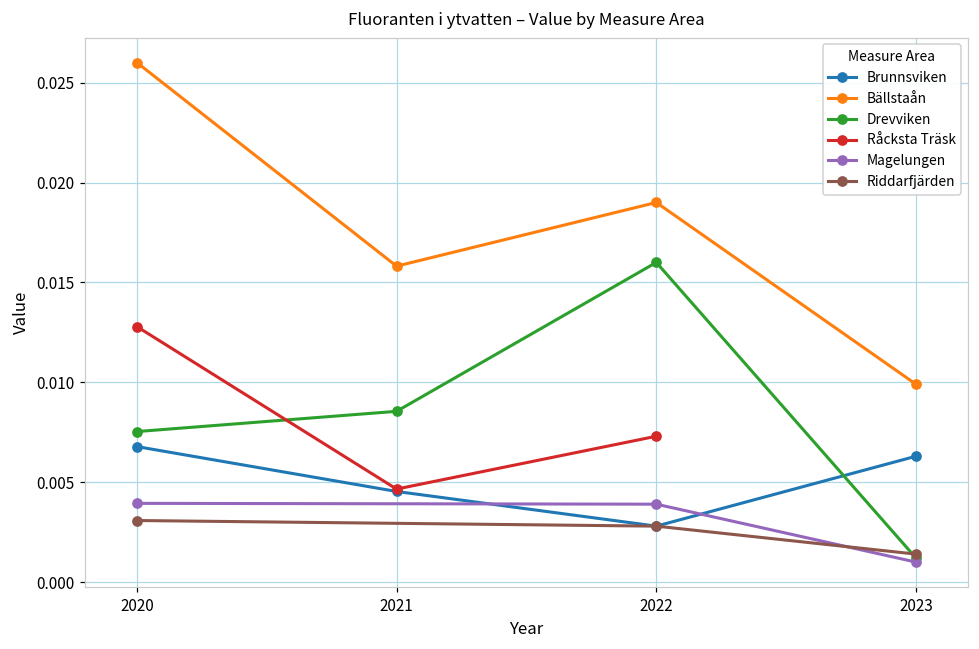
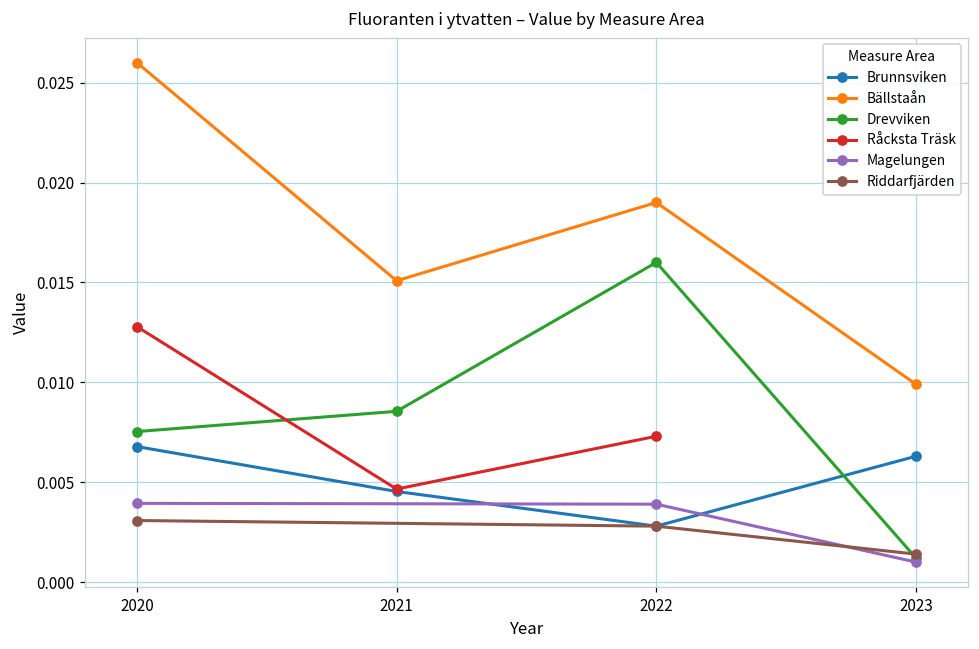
Bällstaån, 2021: 0.0158 -> 0.0151
